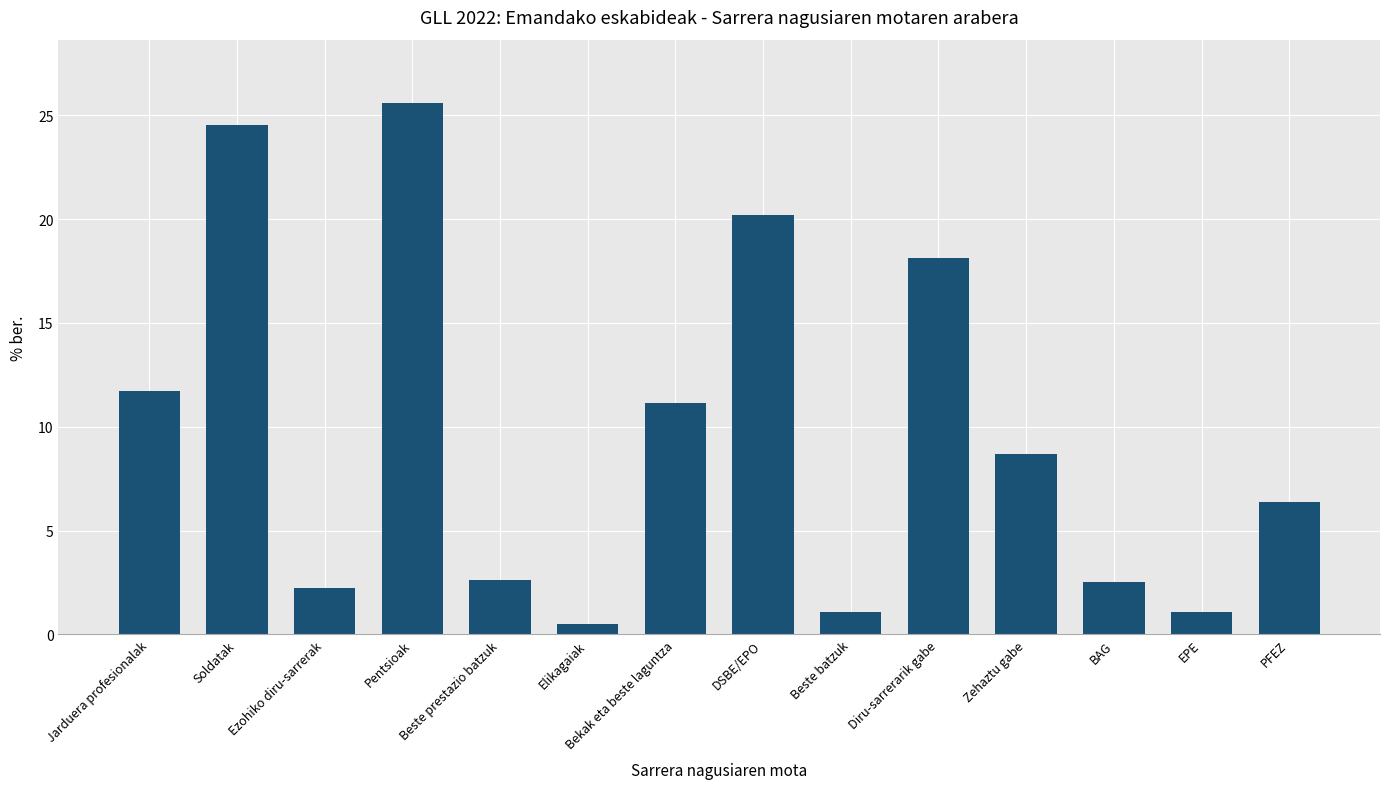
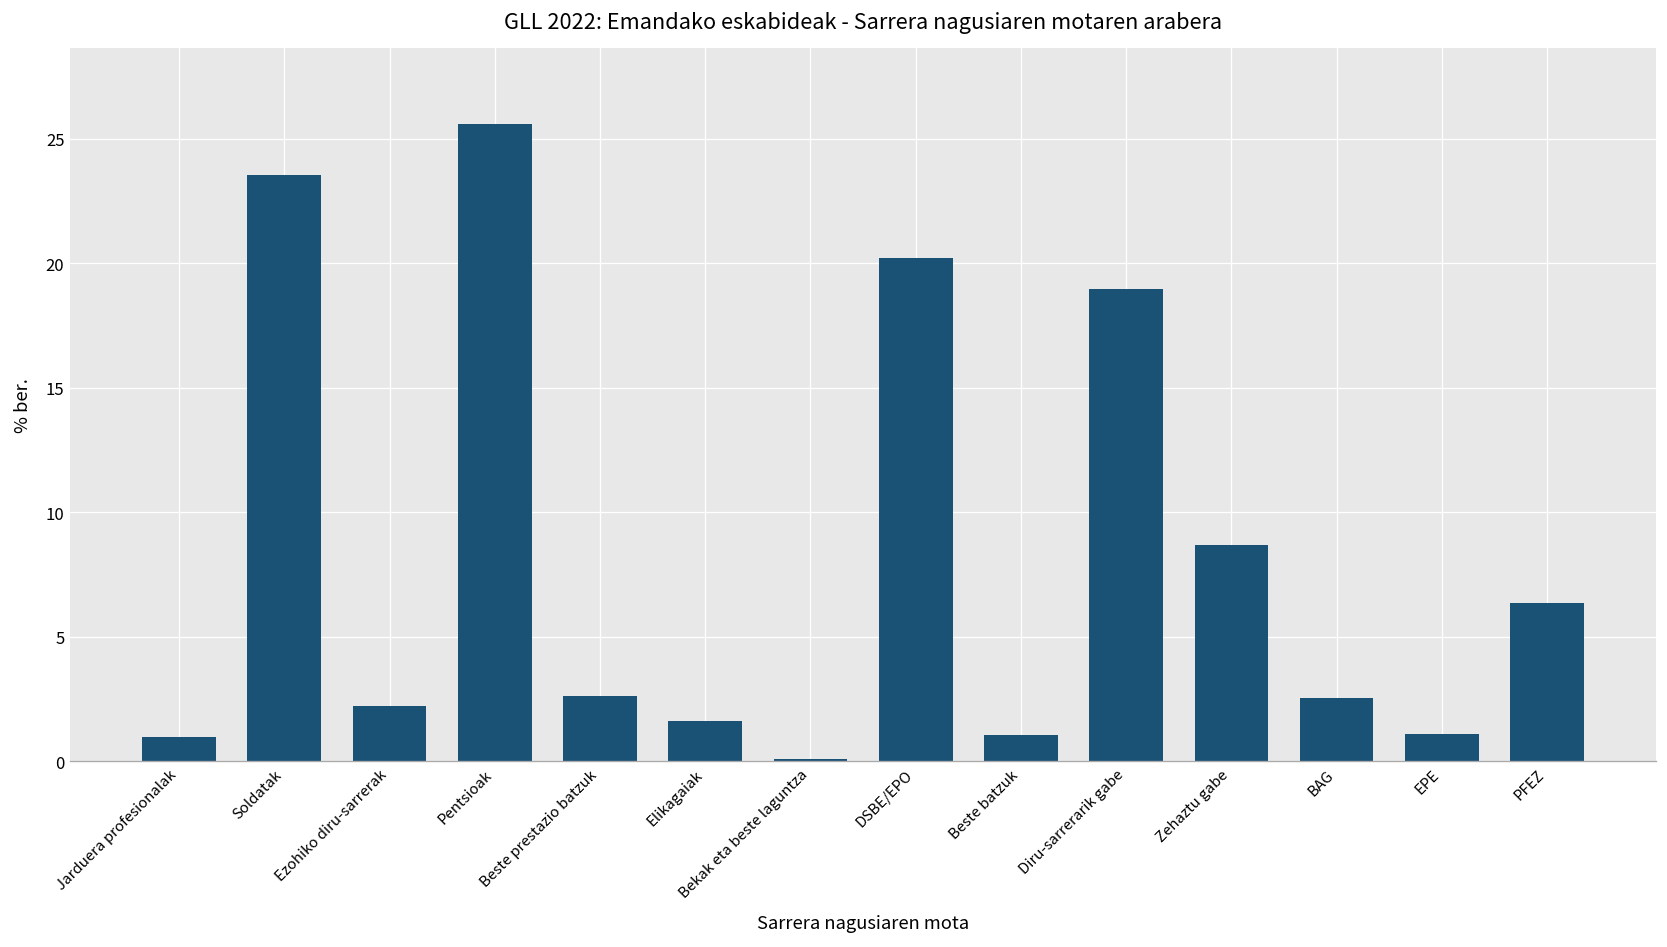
Jarduera profesionalak: 11.7 -> 1.0
Soldatak: 24.5 -> 23.5
Elikagaiak: 0.5 -> 1.6
Bekak eta beste laguntza: 11.1 -> 0.1
Diru-sarrerarik gabe: 18.1 -> 18.9
